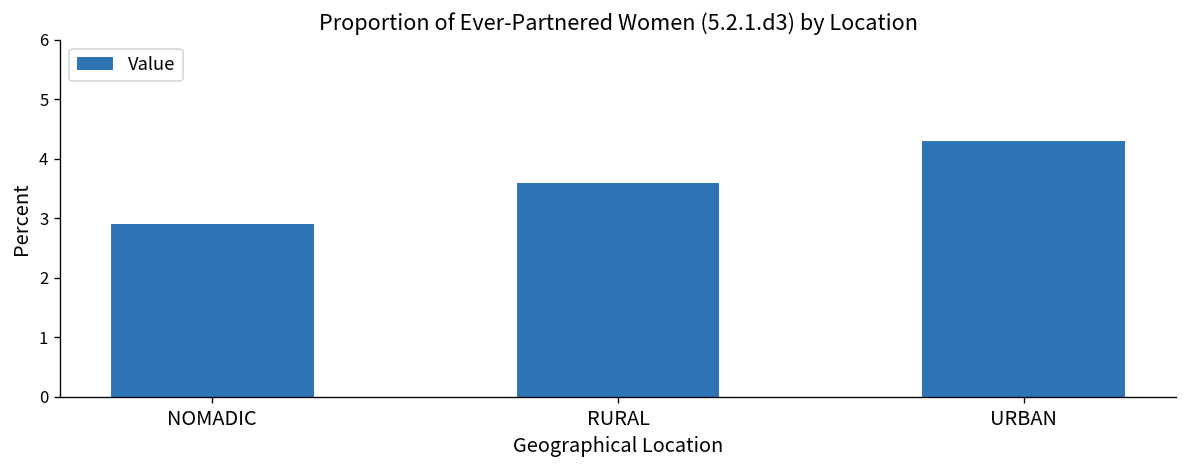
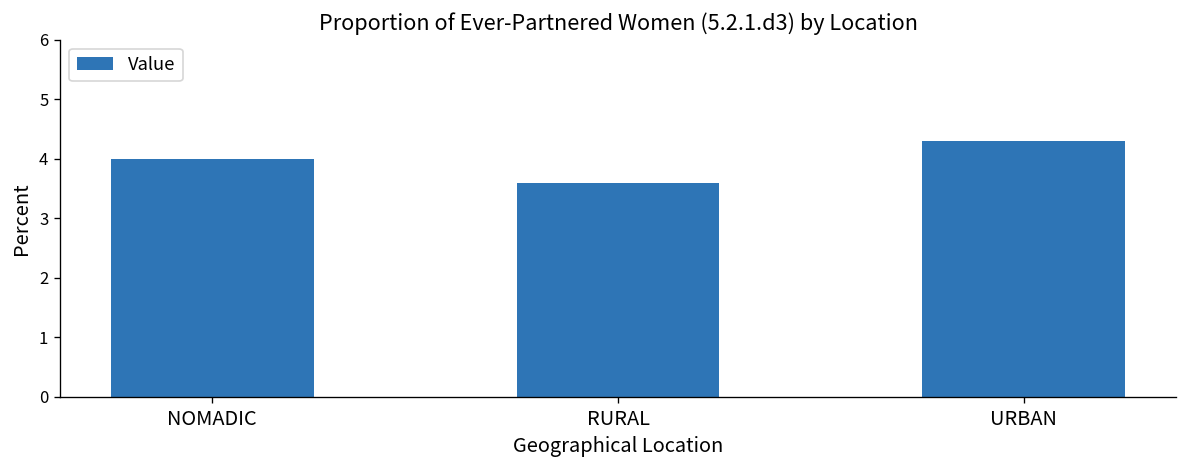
NOMADIC: 2.9 -> 4.0
